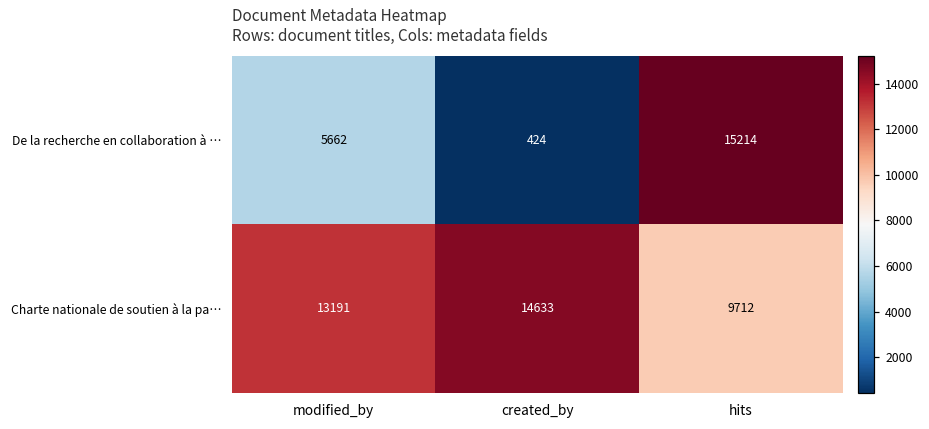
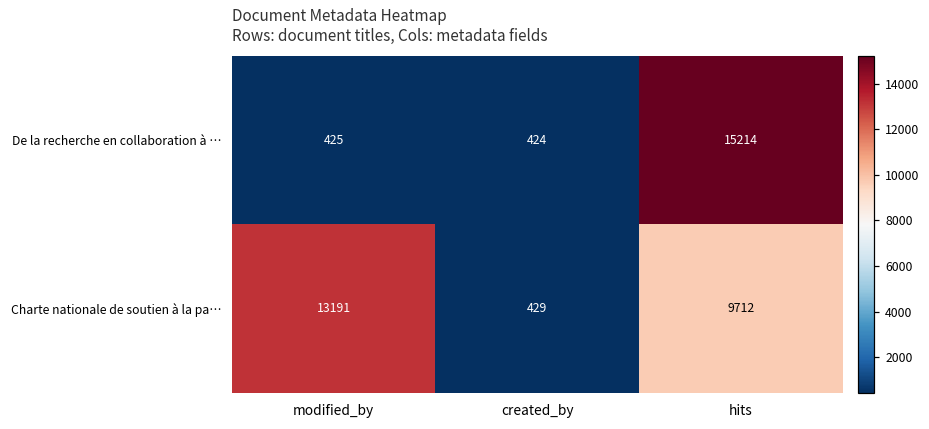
De la recherche en collaboration à …, modified_by: 5662 -> 425
Charte nationale de soutien à la pa…, created_by: 14633 -> 429
